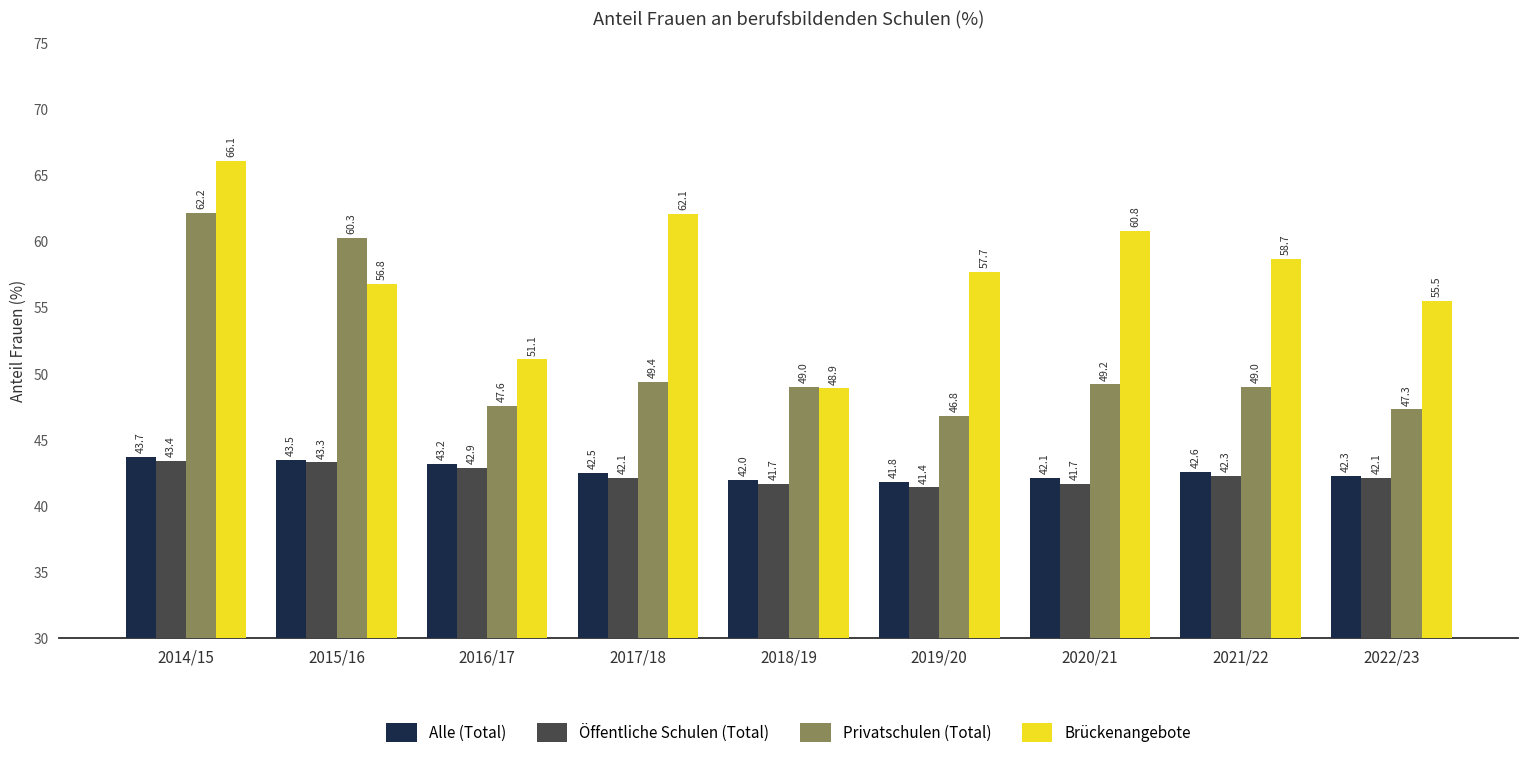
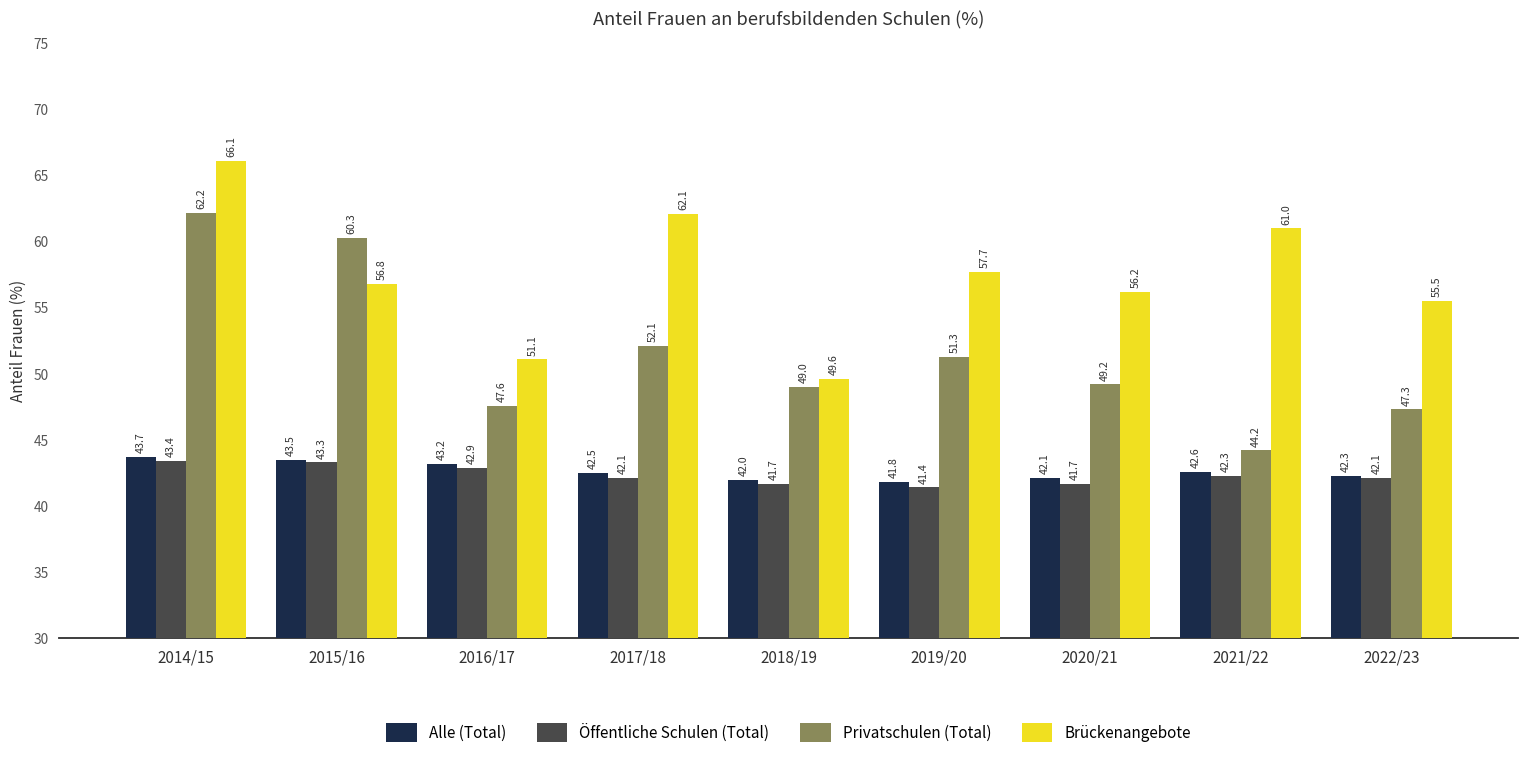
Privatschulen (Total), 2017/18: 49.4 -> 52.1
Brückenangebote, 2018/19: 48.9 -> 49.6
Privatschulen (Total), 2019/20: 46.8 -> 51.3
Brückenangebote, 2020/21: 60.8 -> 56.2
Privatschulen (Total), 2021/22: 49.0 -> 44.2
Brückenangebote, 2021/22: 58.7 -> 61.0
